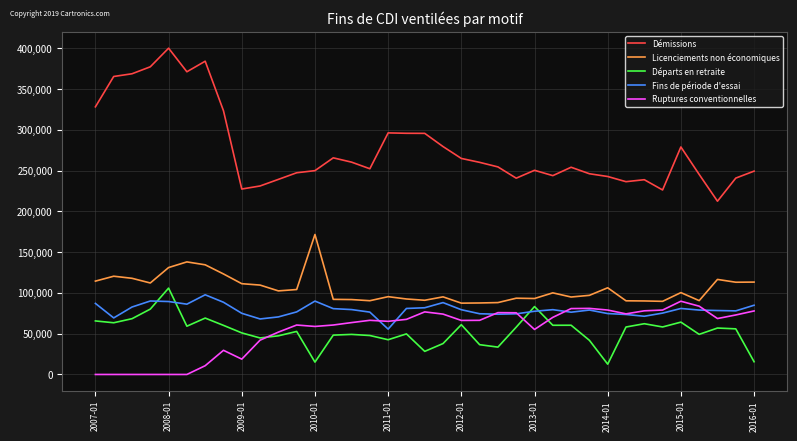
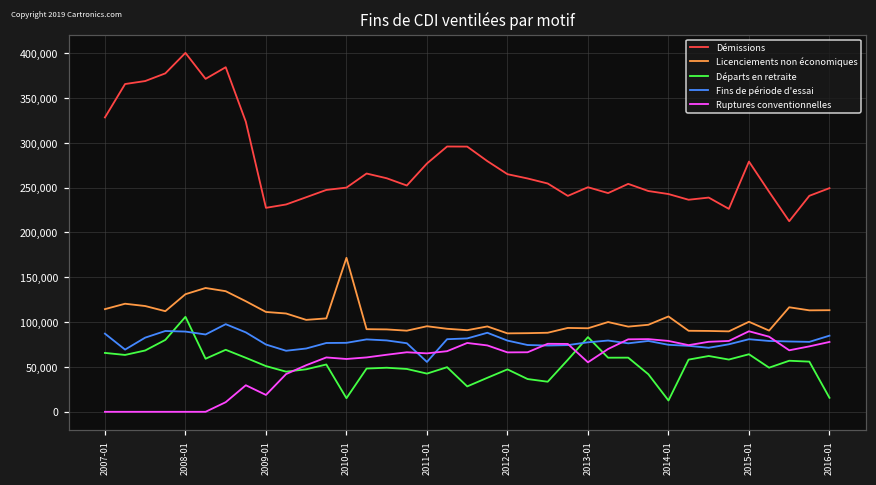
Fins de période d'essai, 2010-01: 90,000 -> 80,000
Démissions, 2011-01: 300,000 -> 280,000
Départs en retraite, 2012-01: 60,000 -> 50,000
